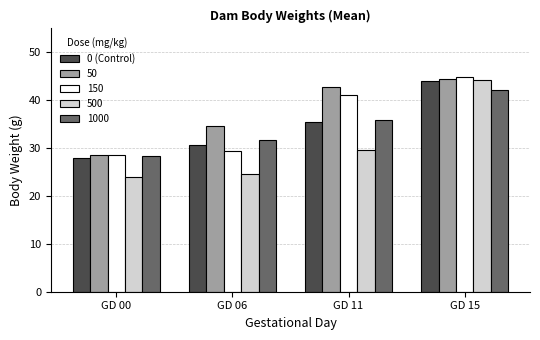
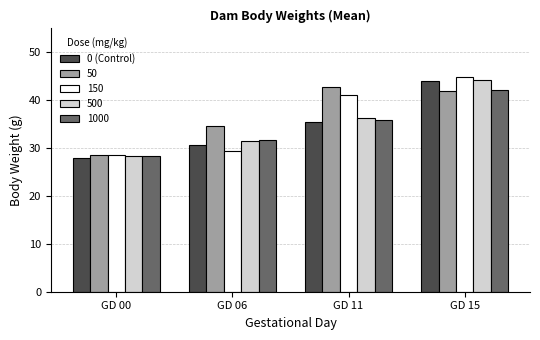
500, GD 00: 24 -> 28
500, GD 06: 25 -> 32
500, GD 11: 30 -> 36
50, GD 15: 45 -> 42
